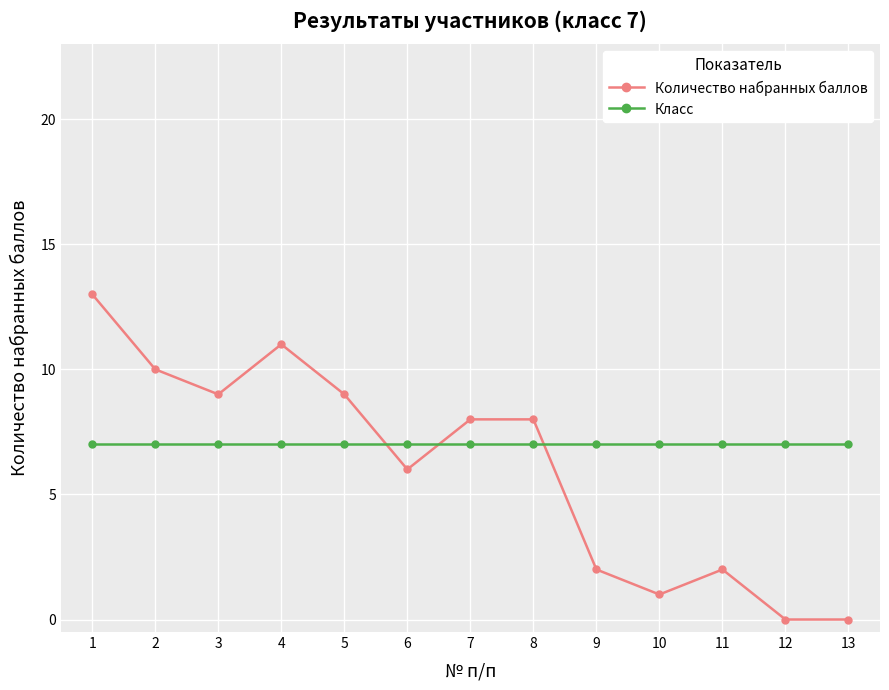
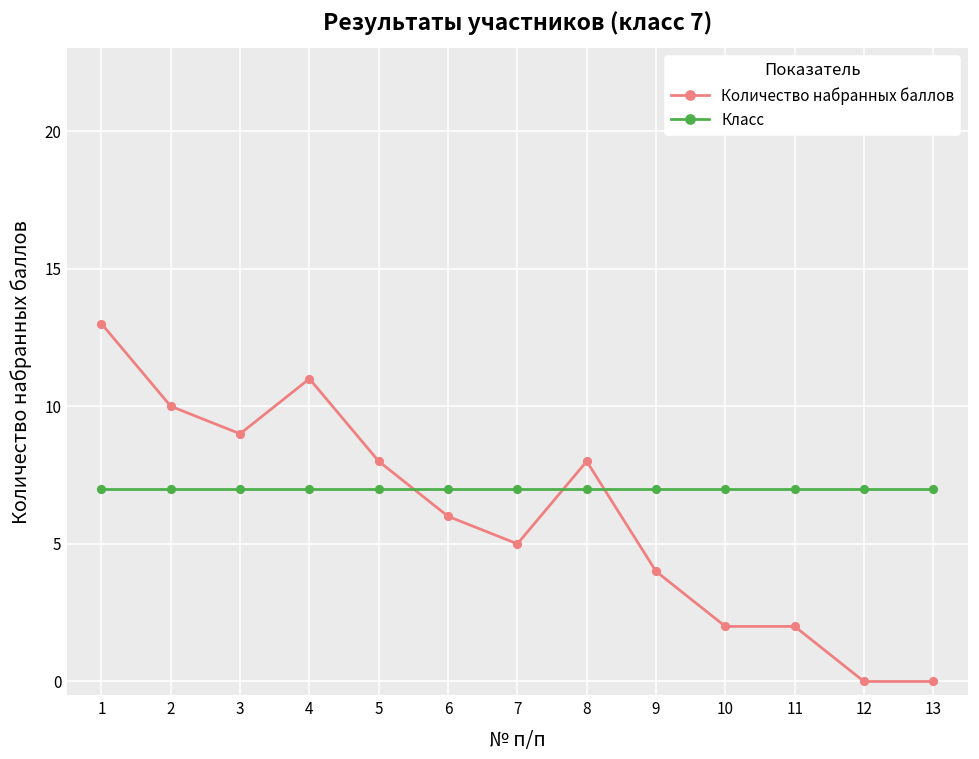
Количество набранных баллов, 5: 9 -> 8
Количество набранных баллов, 7: 8 -> 5
Количество набранных баллов, 9: 2 -> 4
Количество набранных баллов, 10: 1 -> 2
